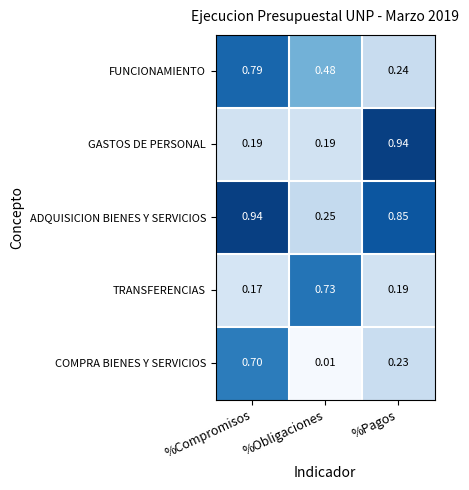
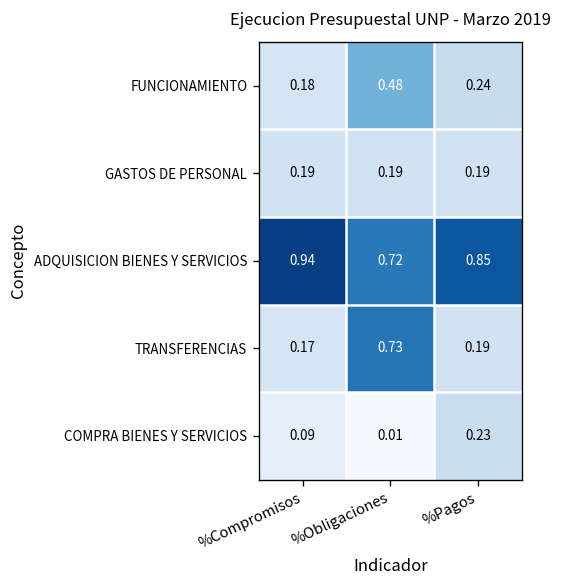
FUNCIONAMIENTO, %Compromisos: 0.79 -> 0.18
GASTOS DE PERSONAL, %Pagos: 0.94 -> 0.19
ADQUISICION BIENES Y SERVICIOS, %Obligaciones: 0.25 -> 0.72
COMPRA BIENES Y SERVICIOS, %Compromisos: 0.70 -> 0.09
